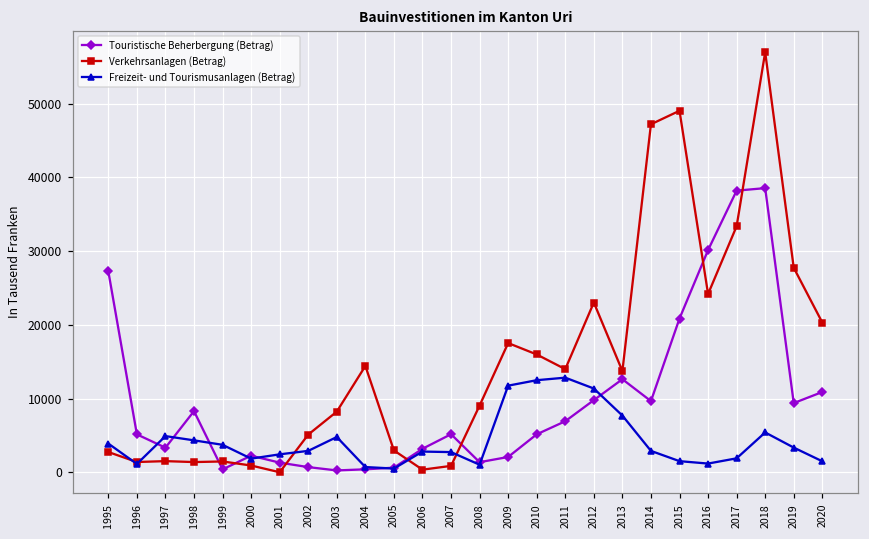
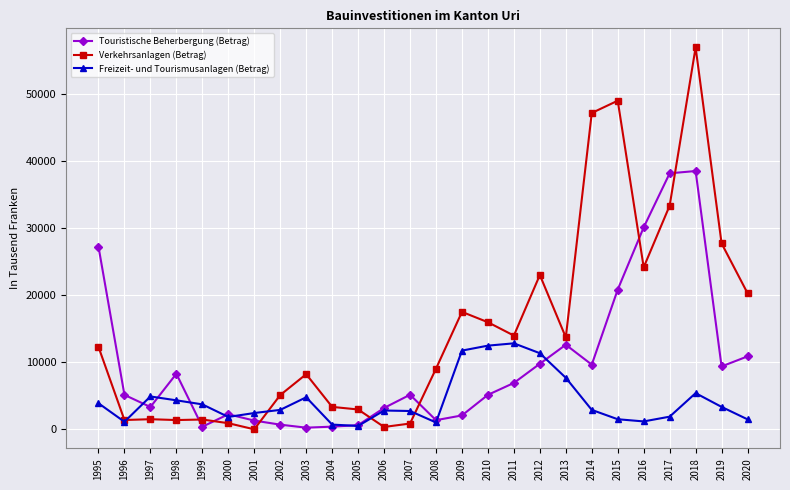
Verkehrsanlagen (Betrag), 1995: 3000 -> 12000
Verkehrsanlagen (Betrag), 2004: 14000 -> 3000
